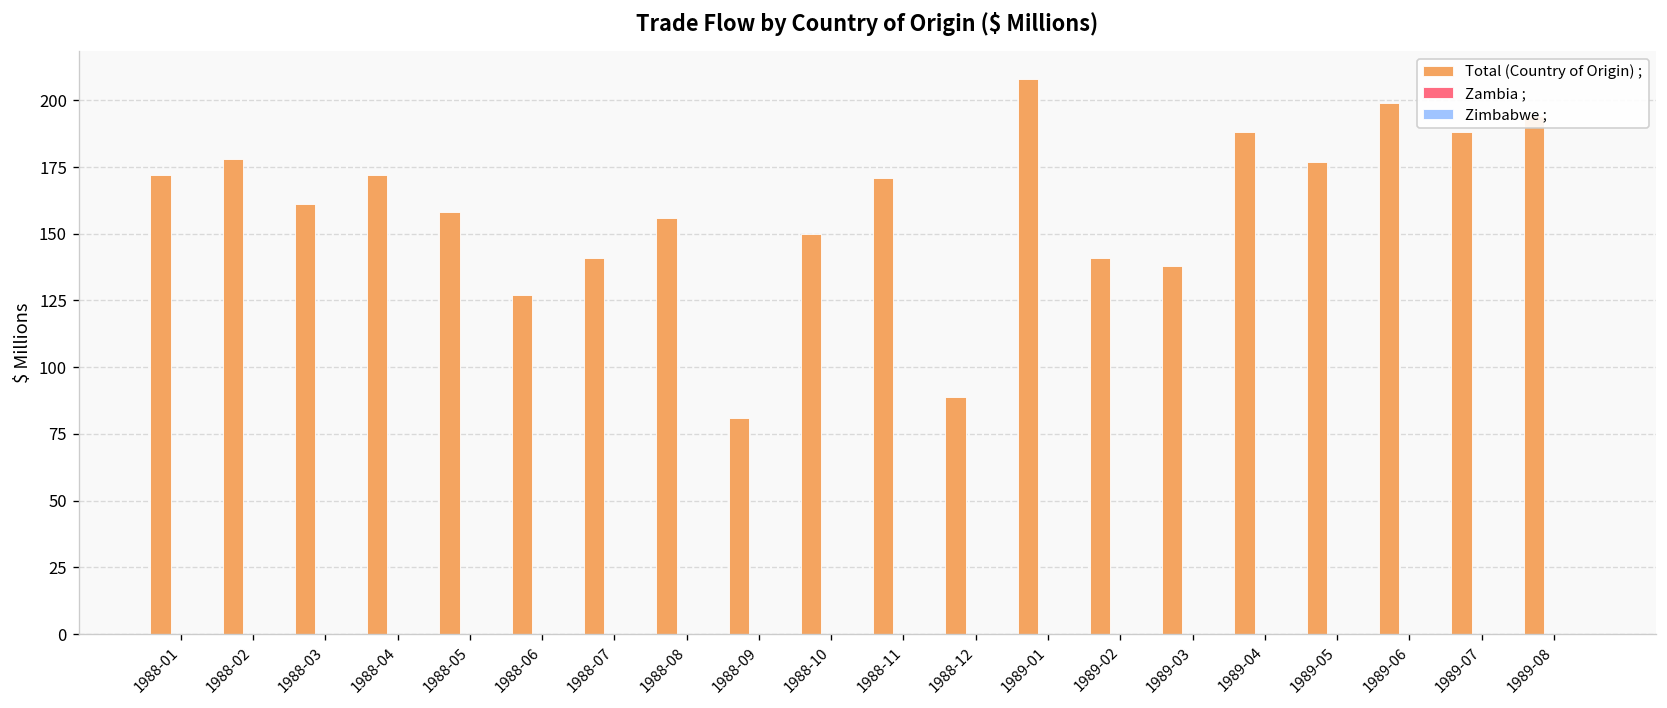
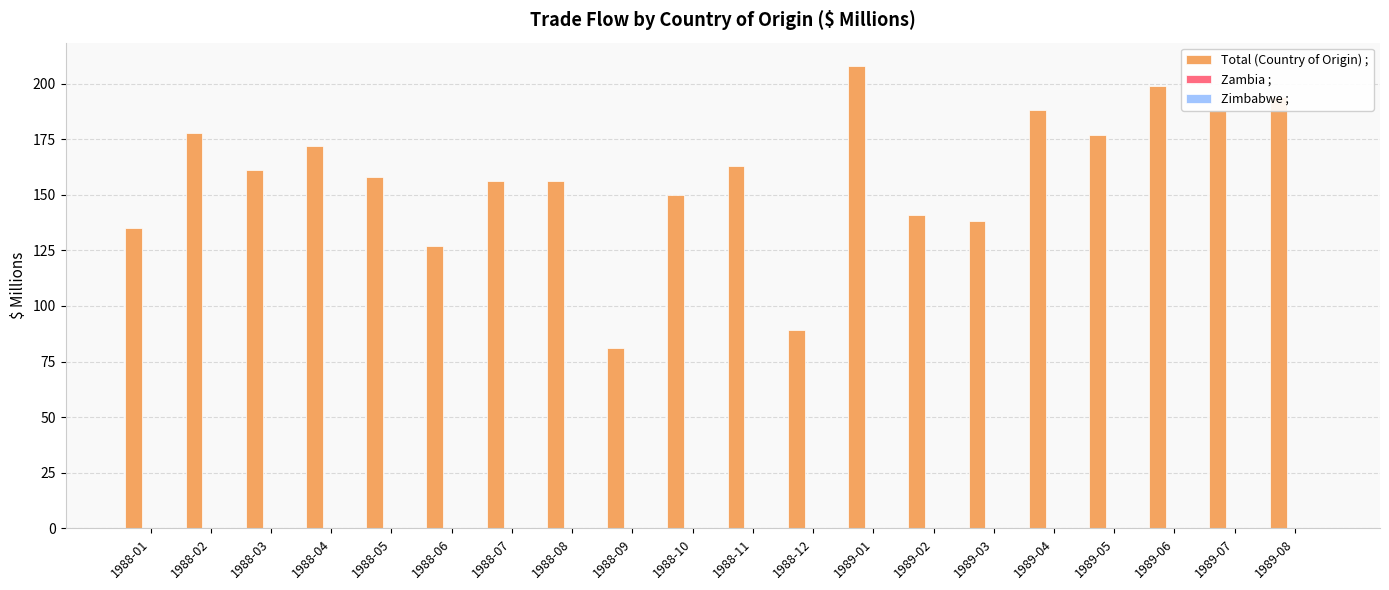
Total (Country of Origin) ;, 1988-01: 172 -> 135
Total (Country of Origin) ;, 1988-07: 141 -> 156
Total (Country of Origin) ;, 1988-11: 171 -> 163
